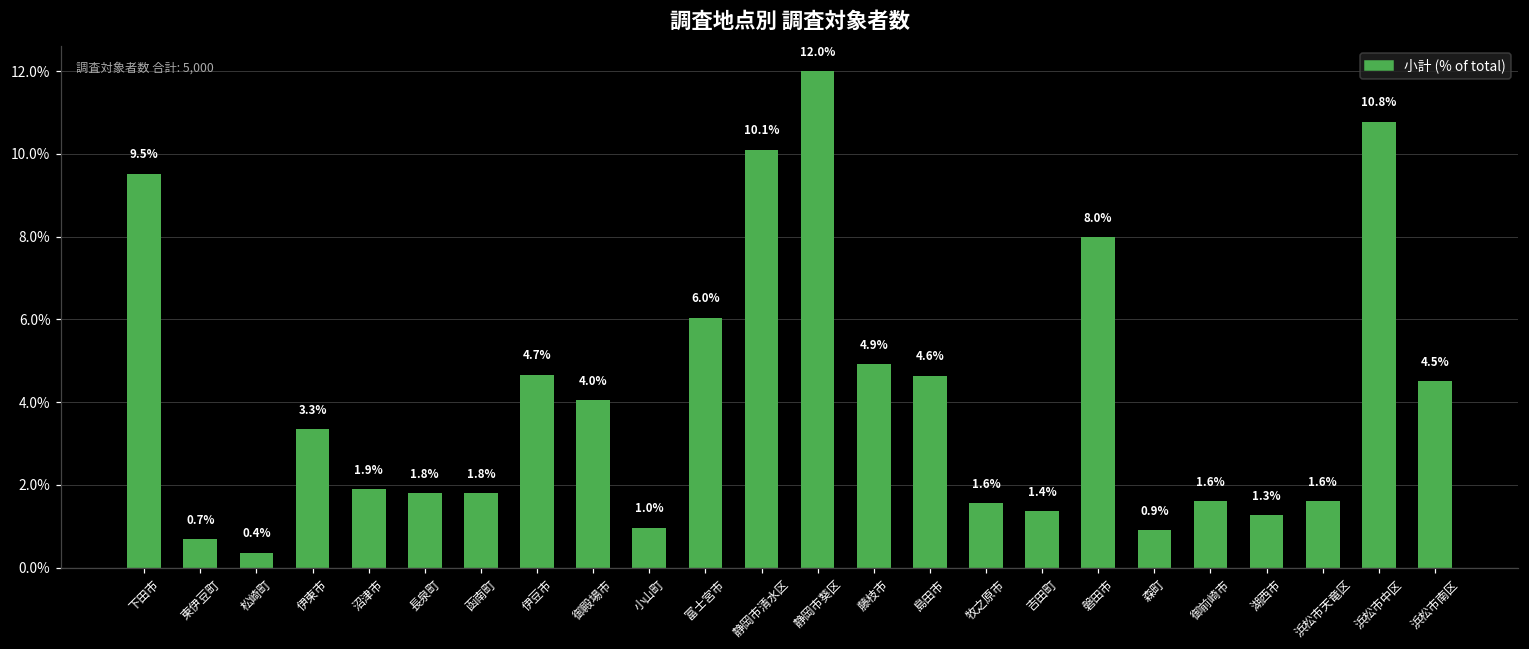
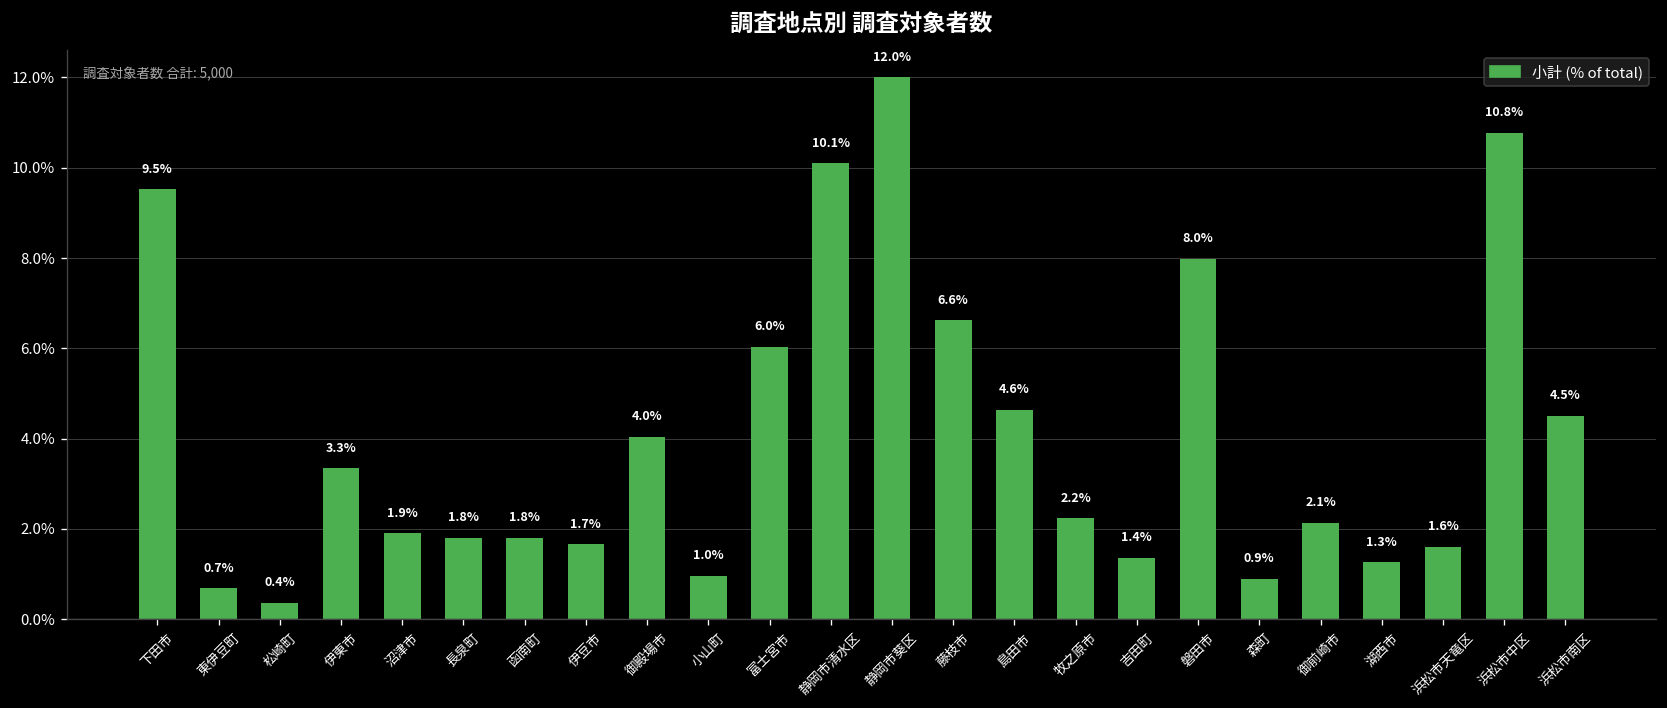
伊豆市: 4.7% -> 1.7%
藤枝市: 4.9% -> 6.6%
牧之原市: 1.6% -> 2.2%
御前崎市: 1.6% -> 2.1%
